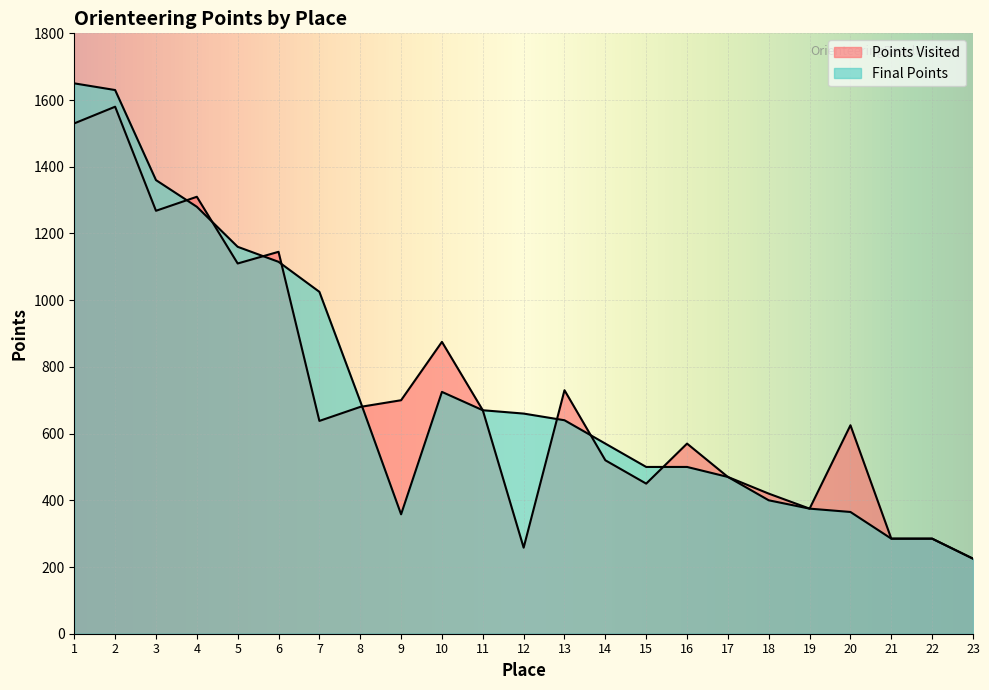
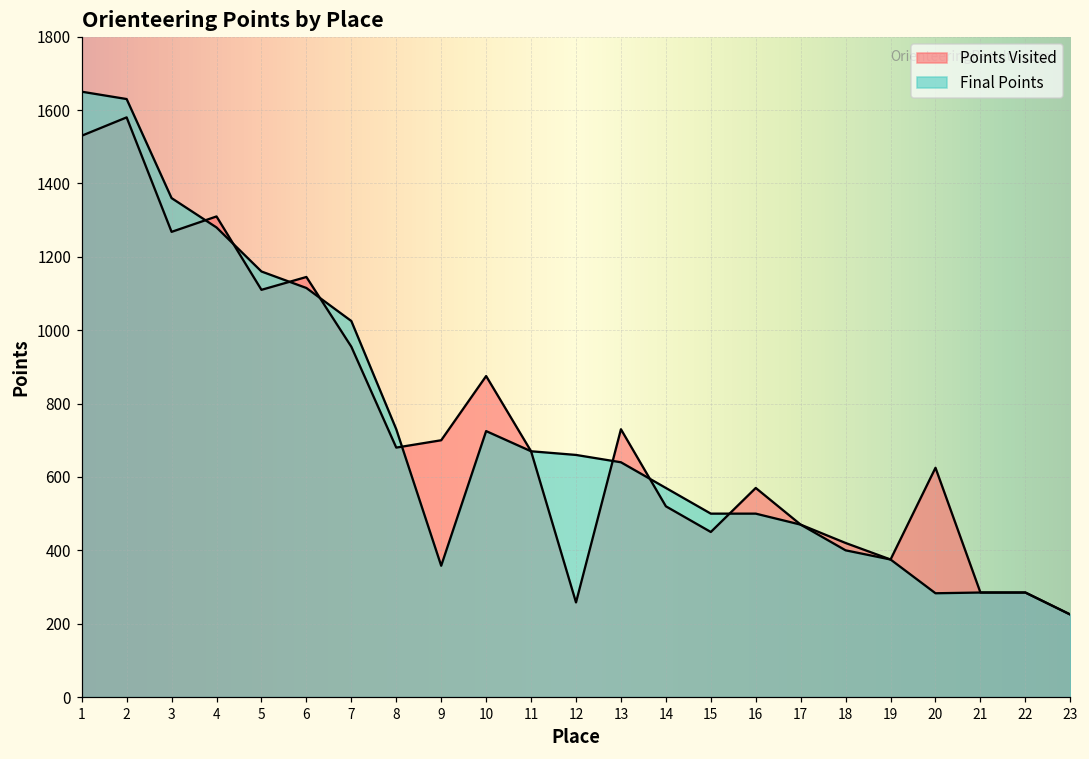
Points Visited, 7: 640 -> 960
Final Points, 8: 700 -> 730
Final Points, 20: 370 -> 280
